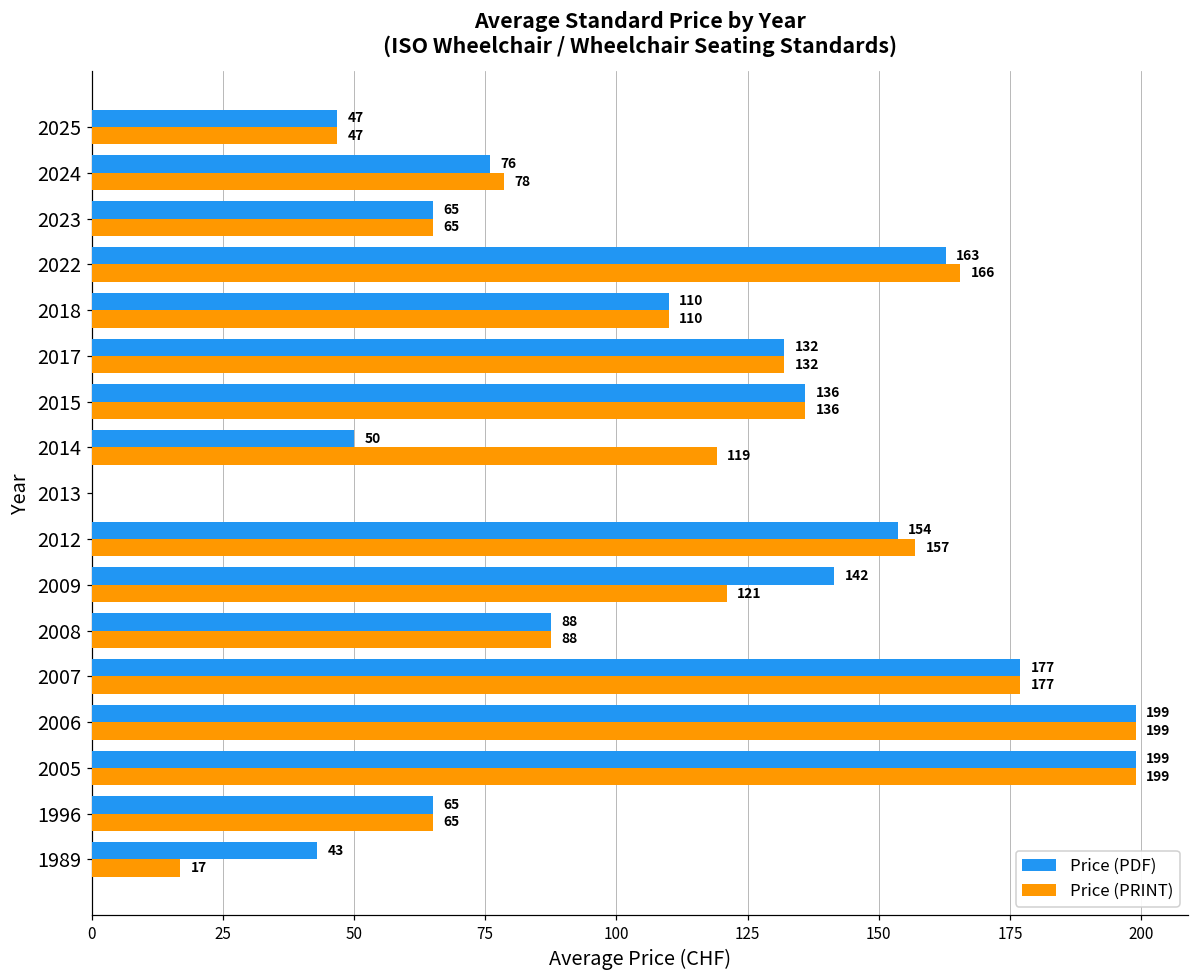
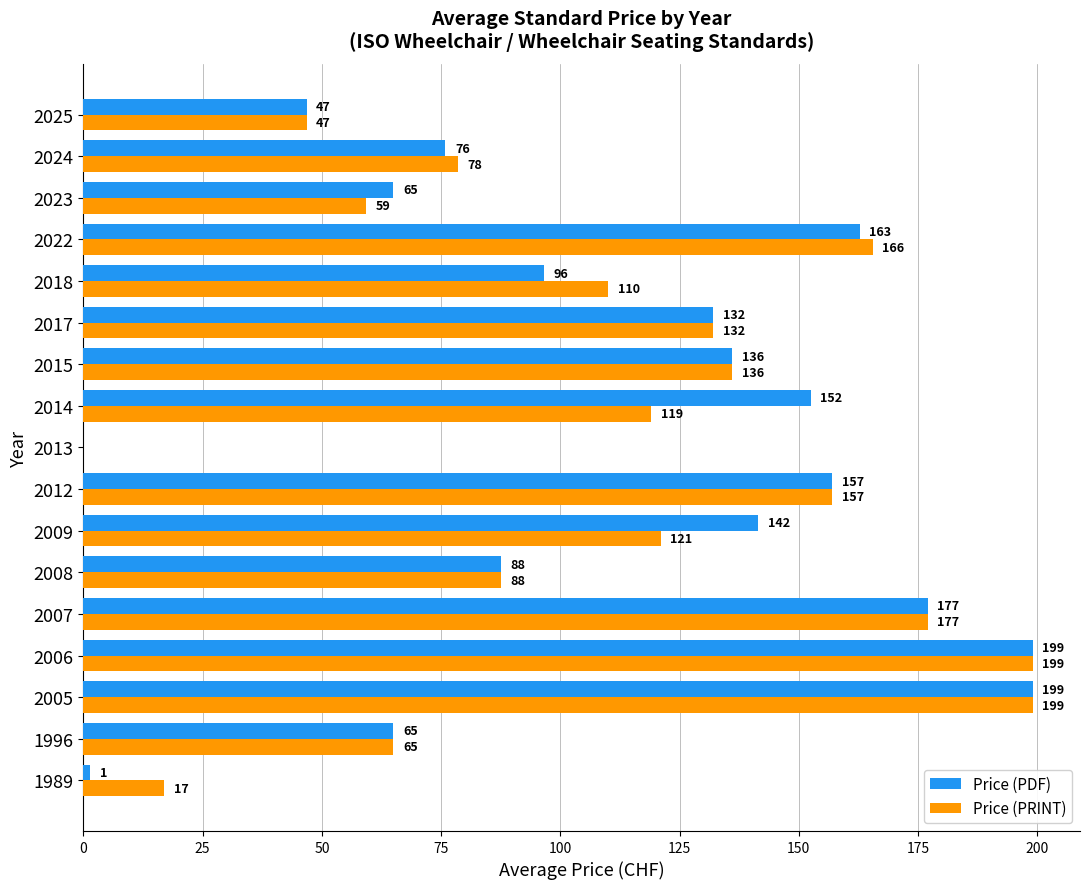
Price (PRINT), 2023: 65 -> 59
Price (PDF), 2018: 110 -> 96
Price (PDF), 2014: 50 -> 152
Price (PDF), 2012: 154 -> 157
Price (PDF), 1989: 43 -> 1
